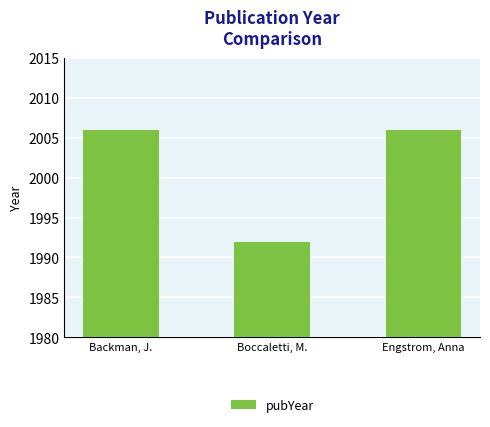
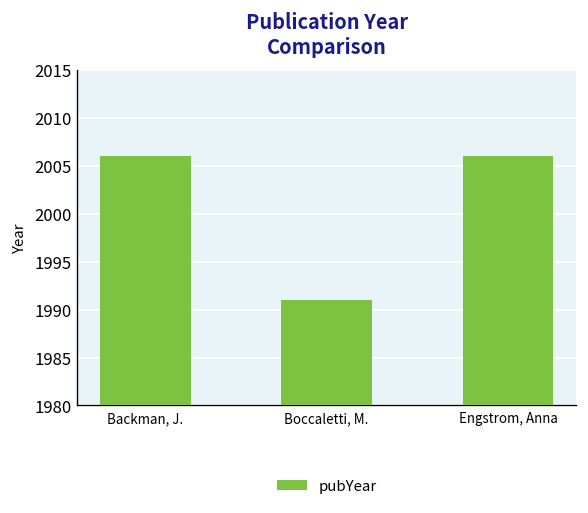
Boccaletti, M.: 1992 -> 1991
